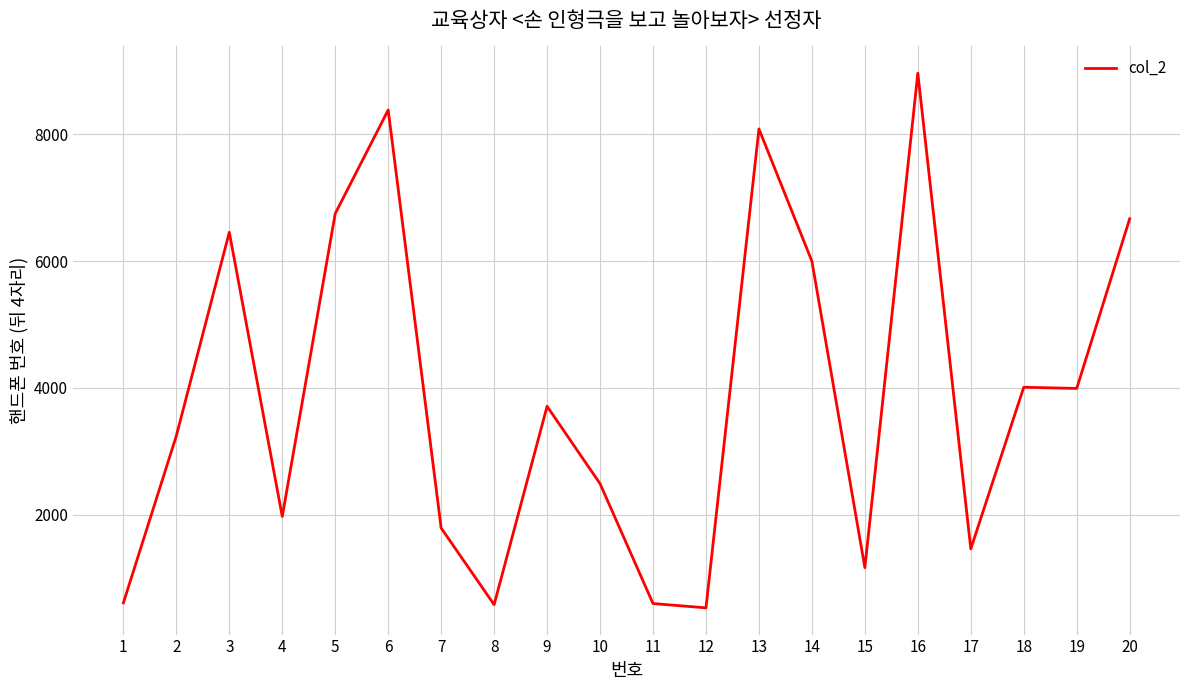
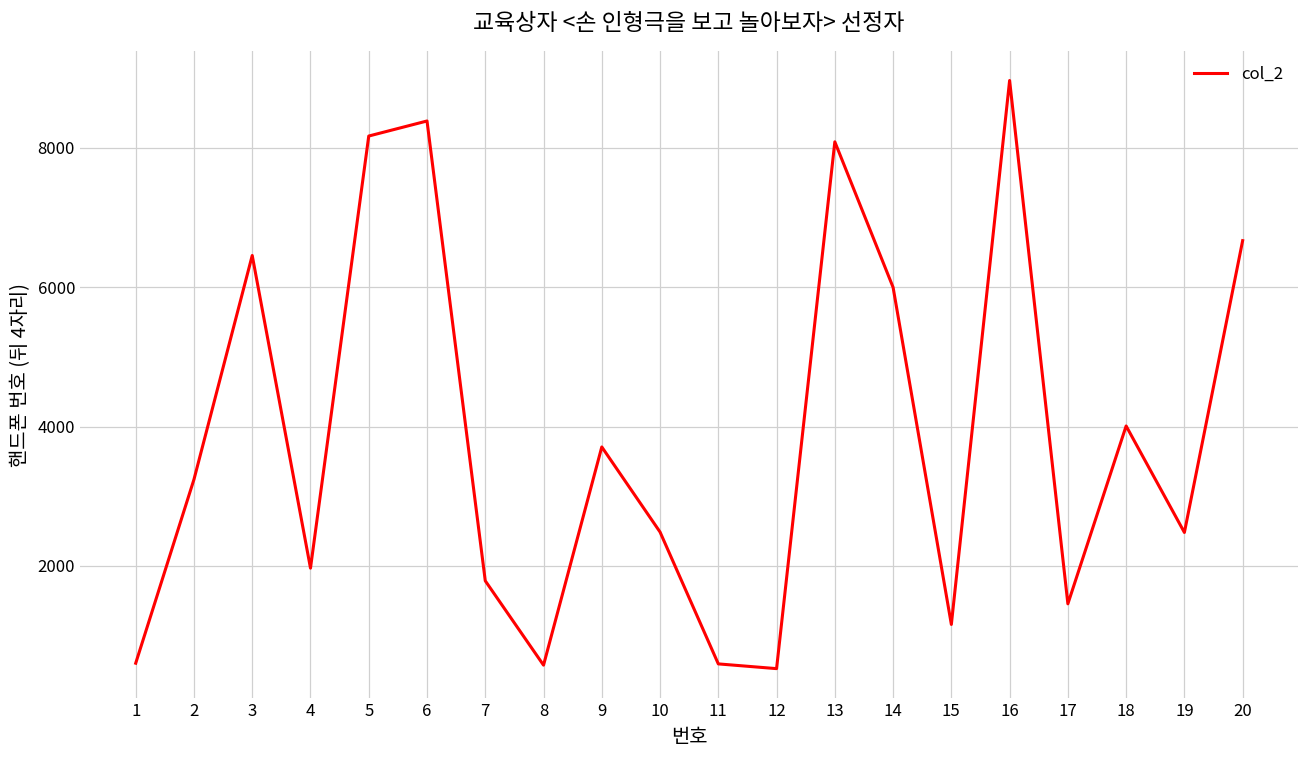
5: 6800 -> 8200
19: 4000 -> 2500
